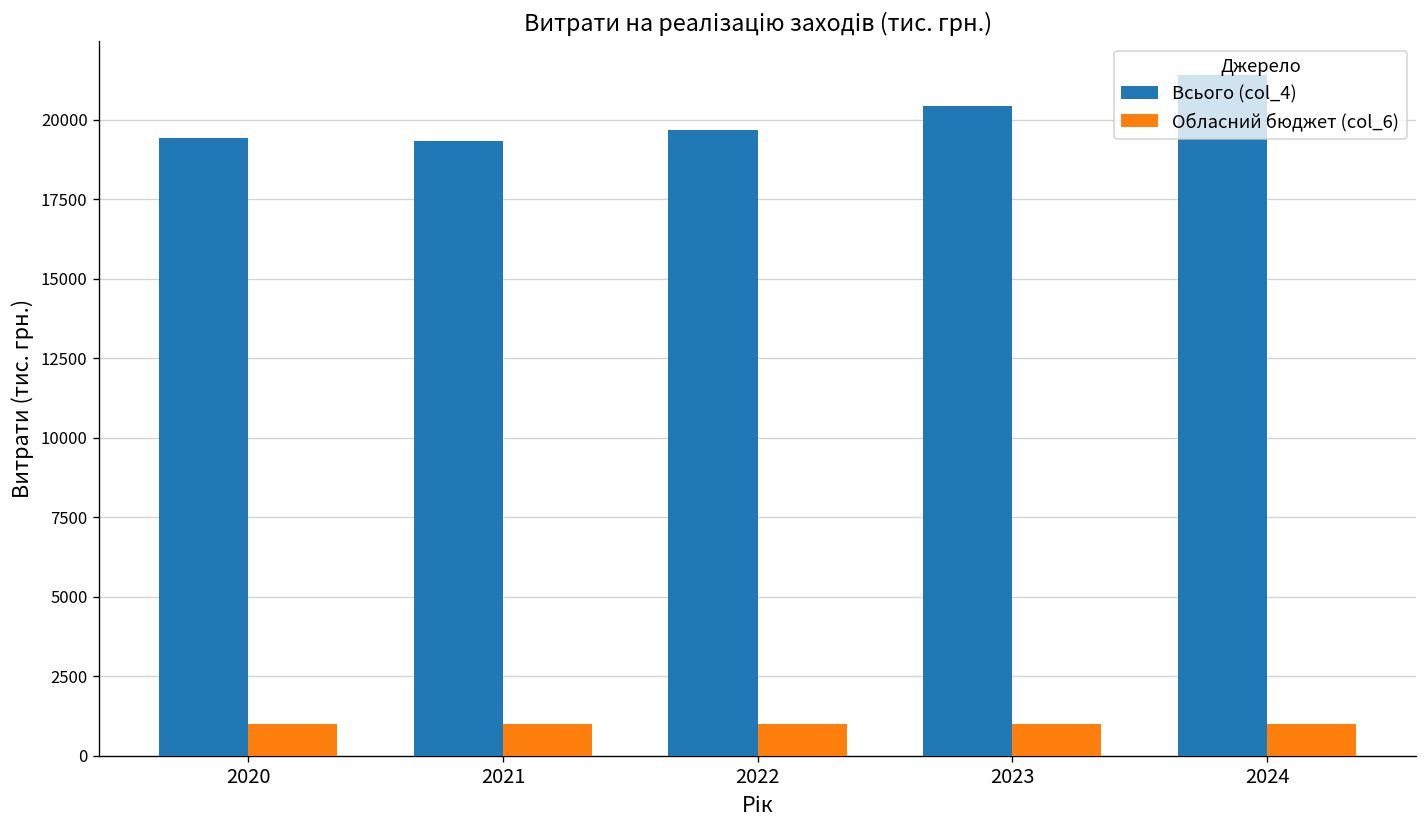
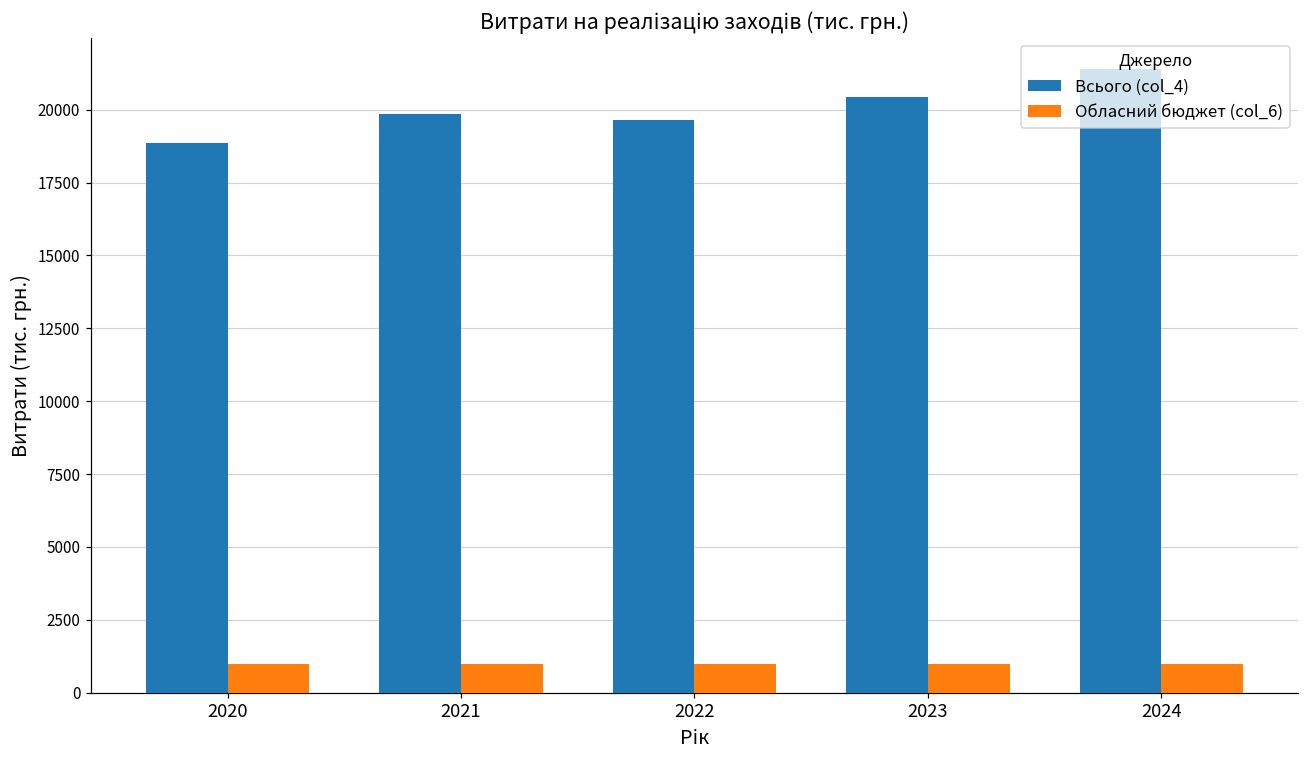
Всього (col_4), 2020: 19400 -> 18800
Всього (col_4), 2021: 19300 -> 19800
